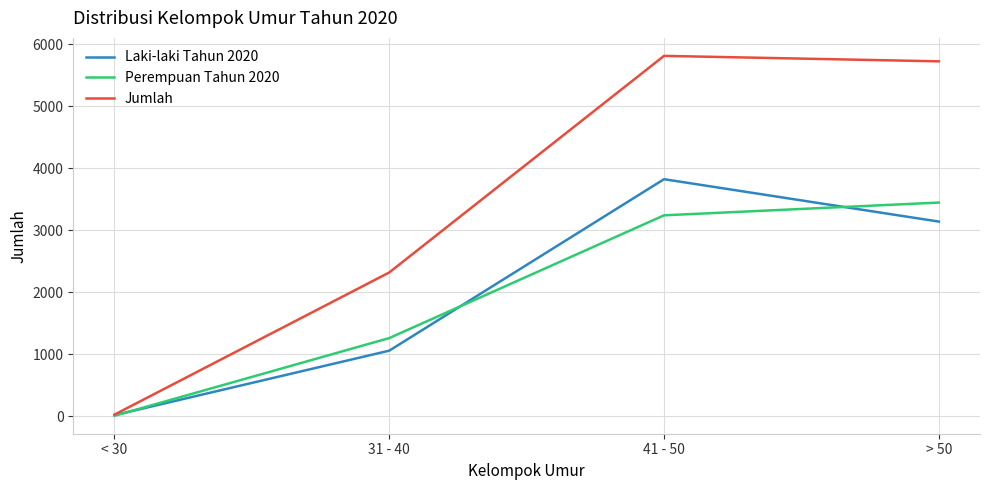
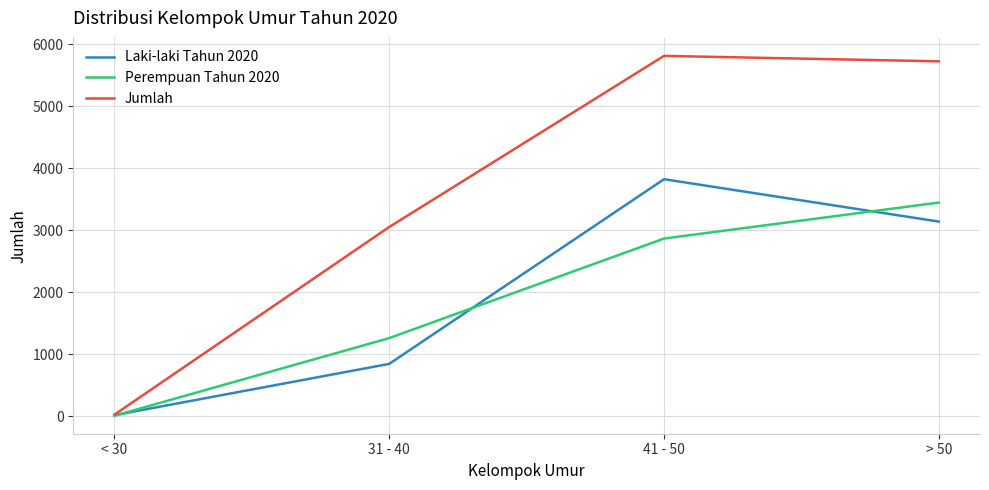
Laki-laki Tahun 2020, 31 - 40: 1100 -> 800
Jumlah, 31 - 40: 2300 -> 3100
Perempuan Tahun 2020, 41 - 50: 3200 -> 2900
